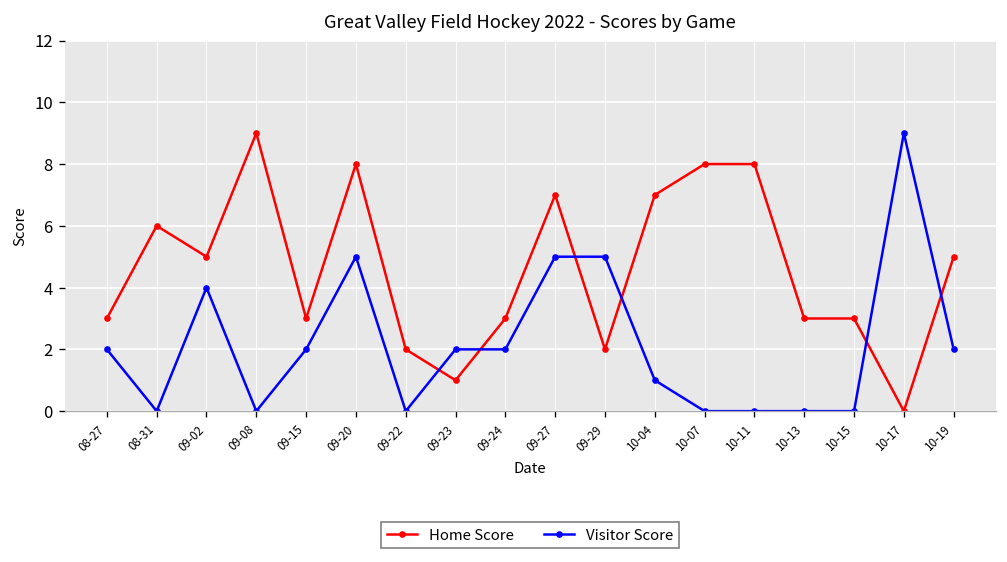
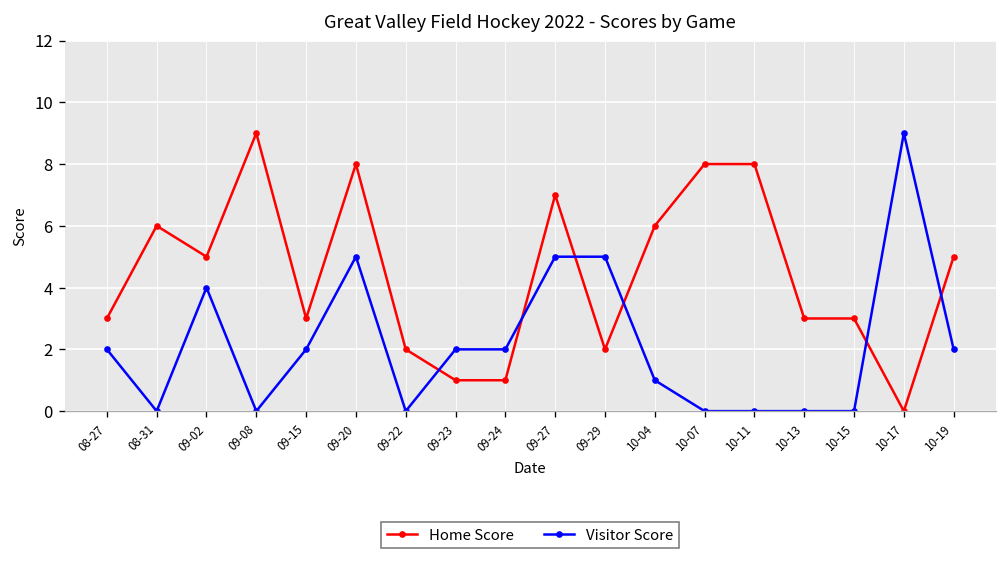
Home Score, 09-24: 3 -> 1
Home Score, 10-04: 7 -> 6
